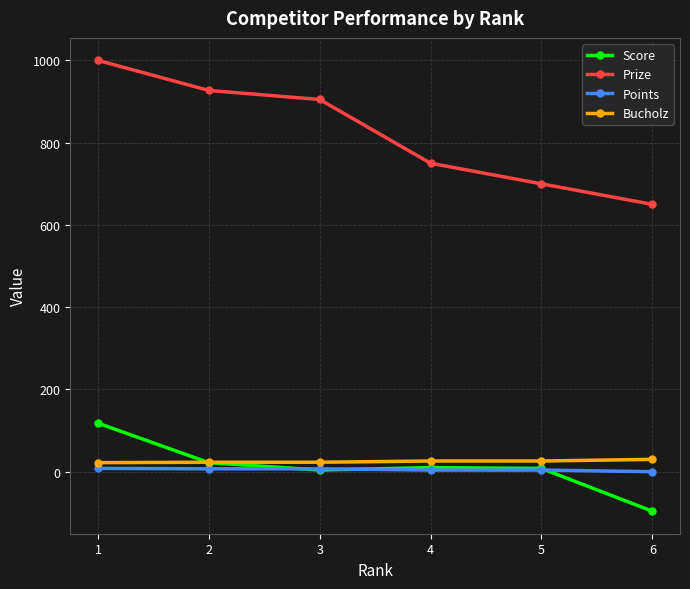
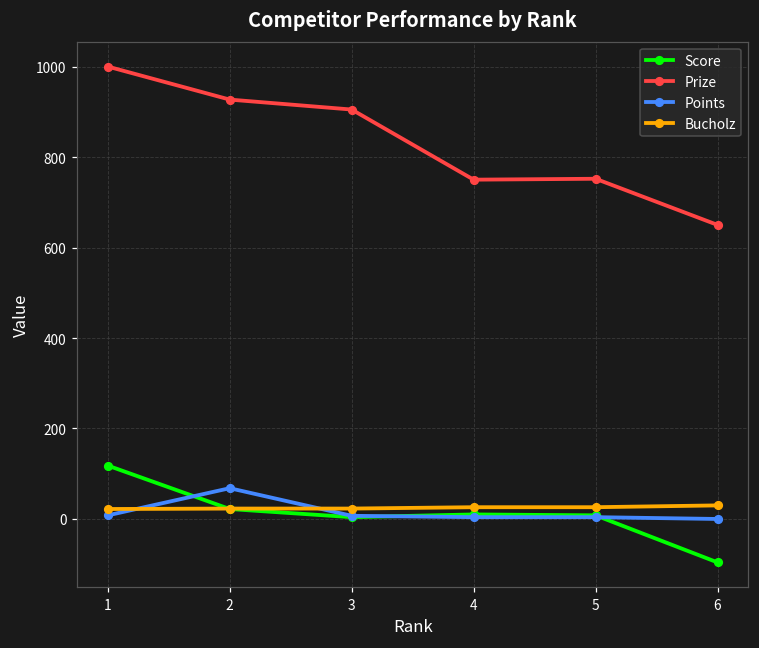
Points, 2: 10 -> 70
Prize, 5: 700 -> 750
